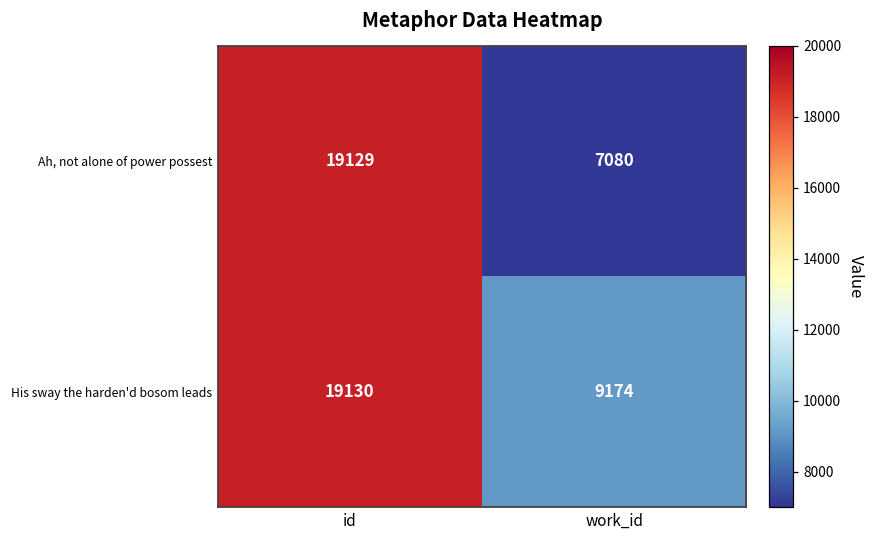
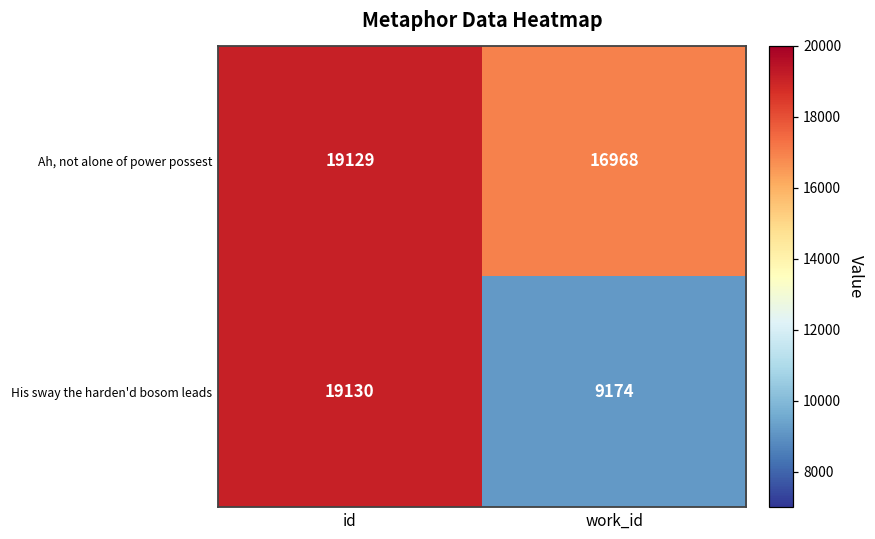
Ah, not alone of power possest, work_id: 7080 -> 16968
